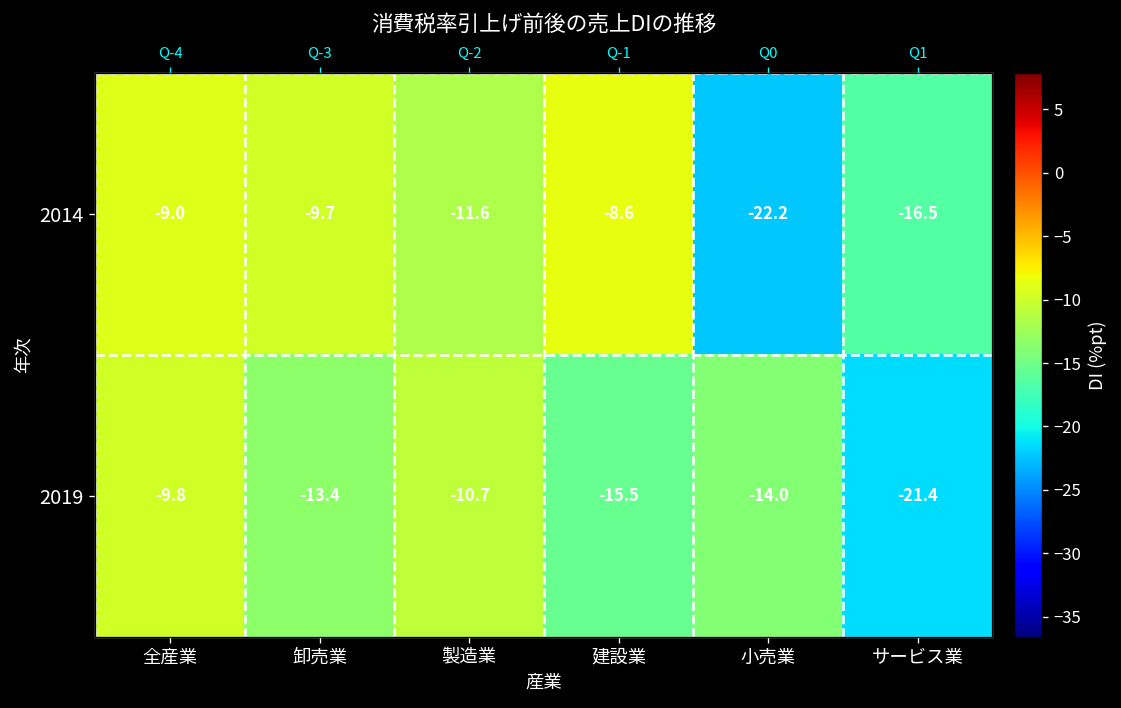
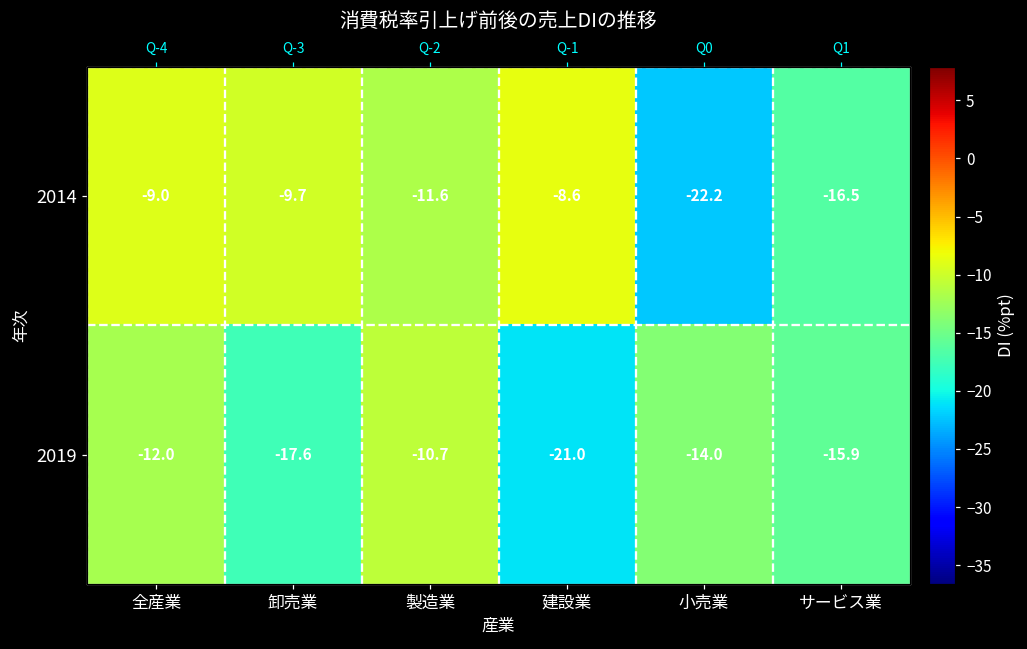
2019, 全産業: -9.8 -> -12.0
2019, 卸売業: -13.4 -> -17.6
2019, 建設業: -15.5 -> -21.0
2019, サービス業: -21.4 -> -15.9
